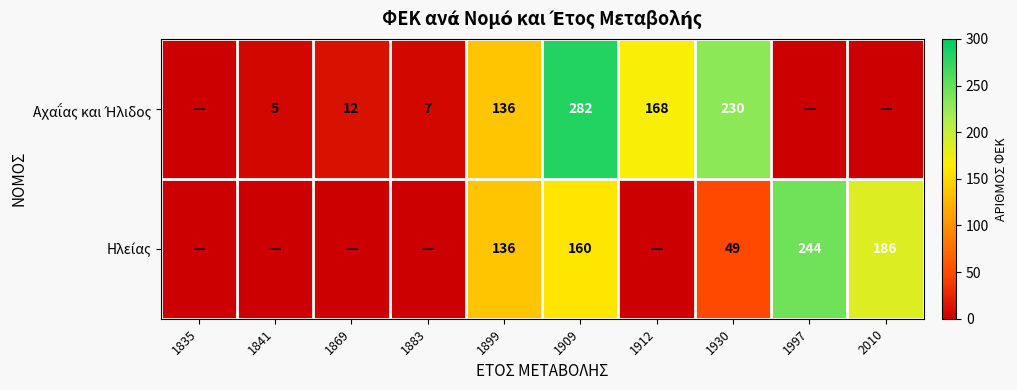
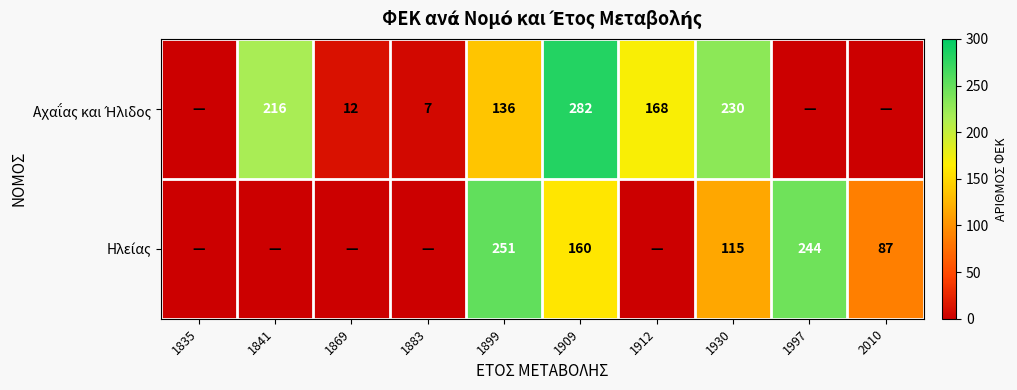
Αχαΐας και Ήλιδος, 1841: 5 -> 216
Ηλείας, 1899: 136 -> 251
Ηλείας, 1930: 49 -> 115
Ηλείας, 2010: 186 -> 87
